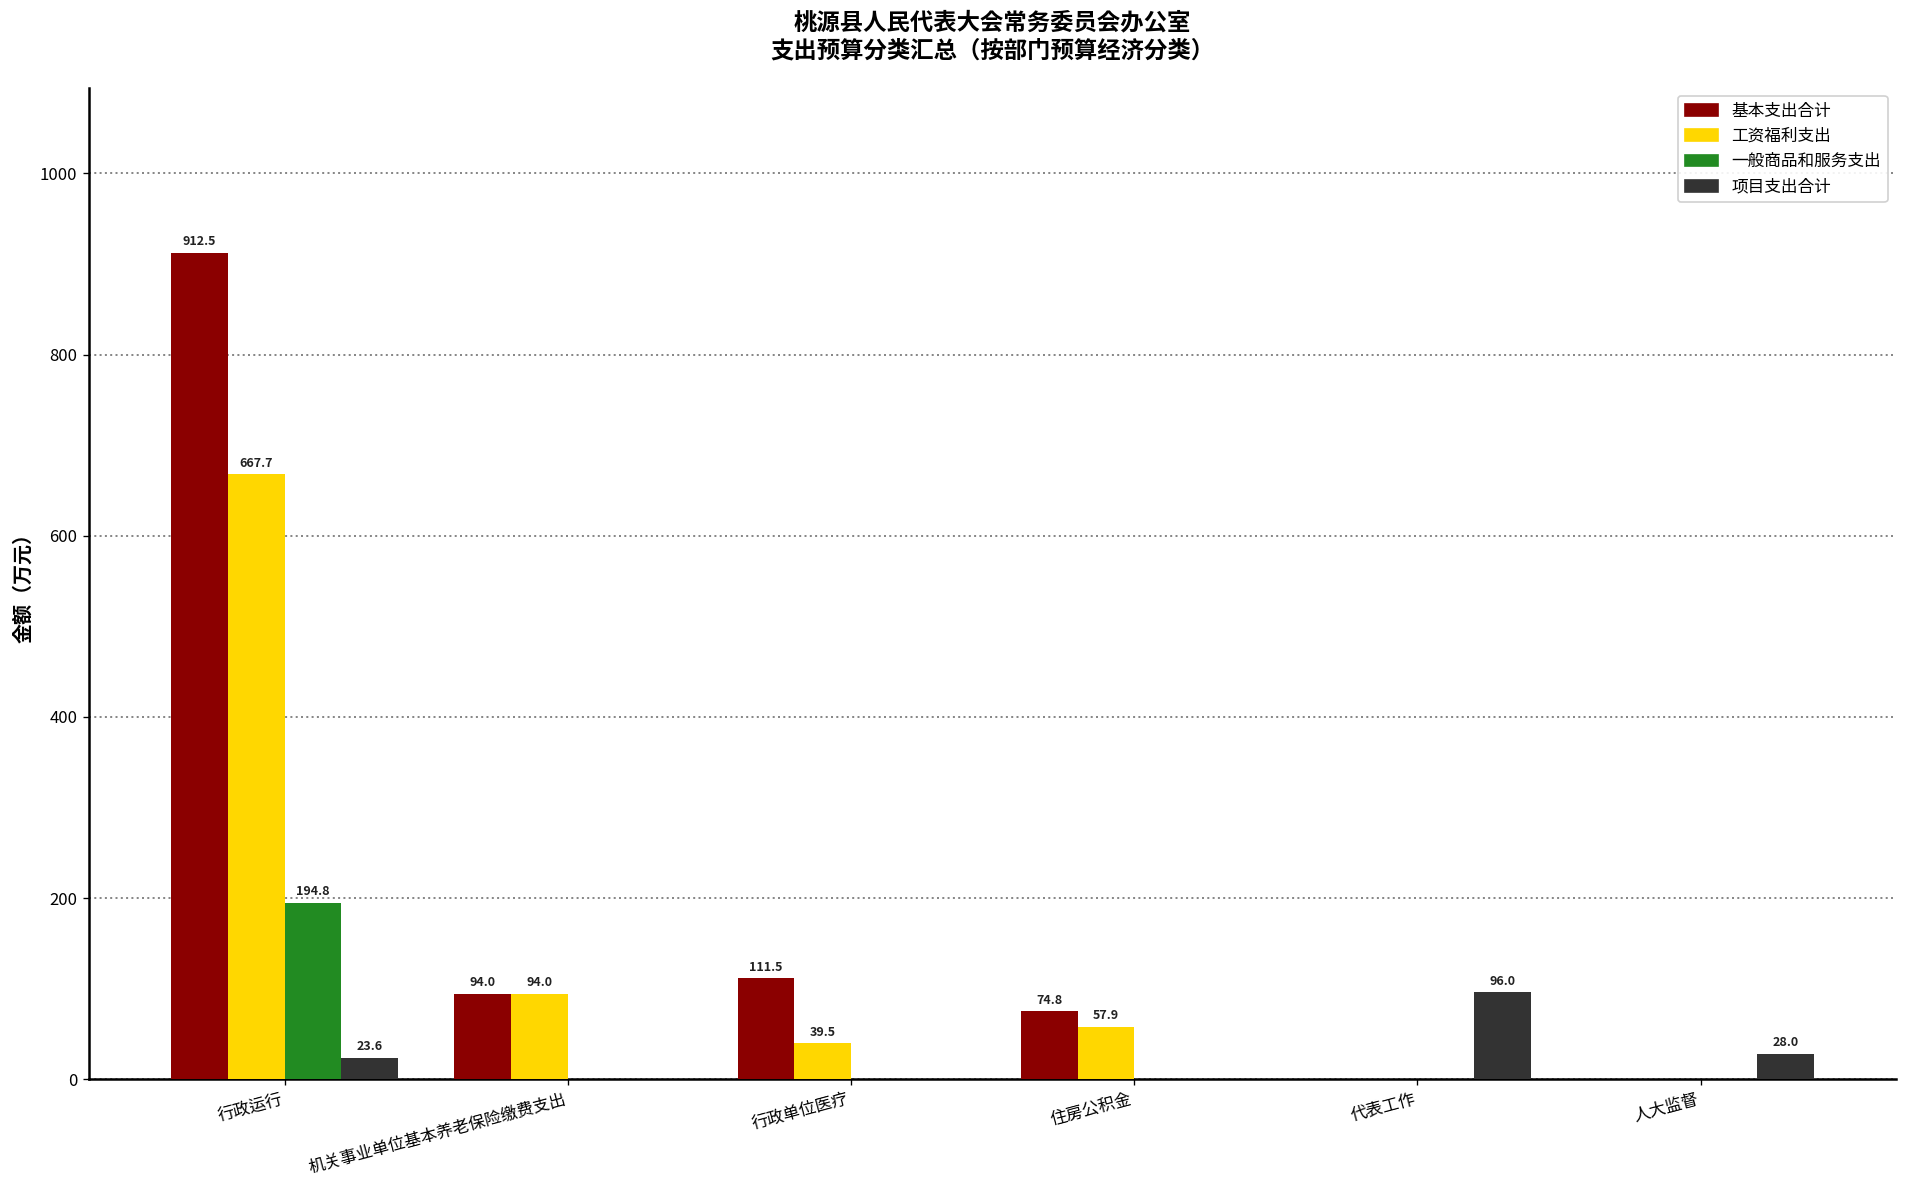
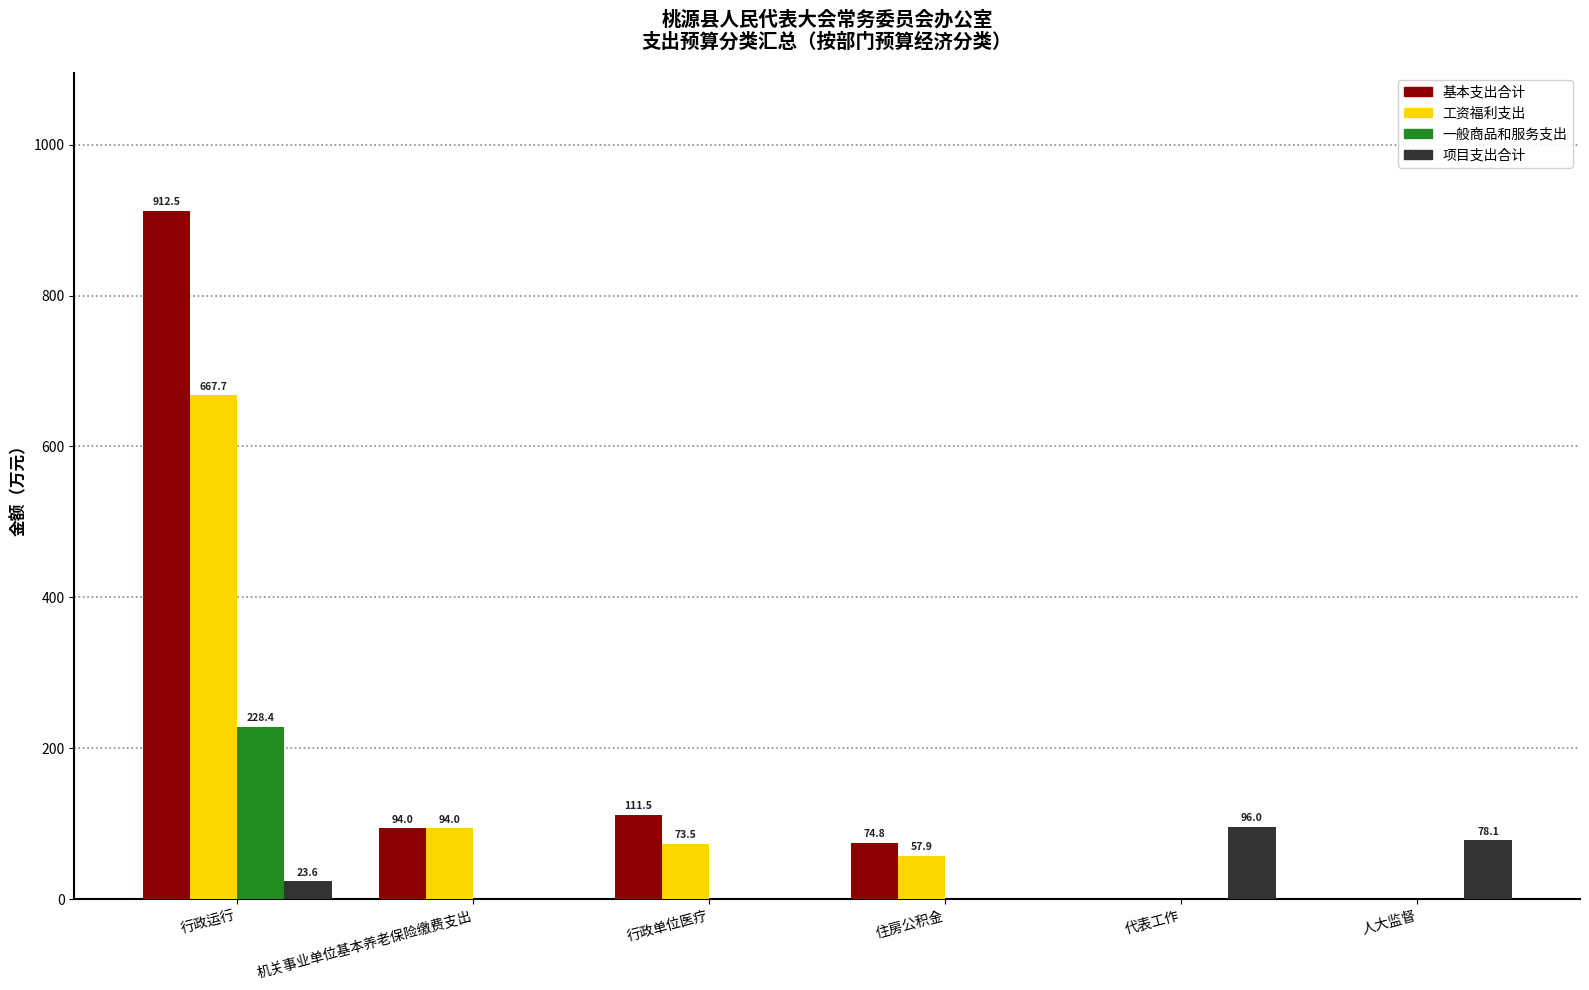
一般商品和服务支出, 行政运行: 194.8 -> 228.4
工资福利支出, 行政单位医疗: 39.5 -> 73.5
项目支出合计, 人大监督: 28.0 -> 78.1
